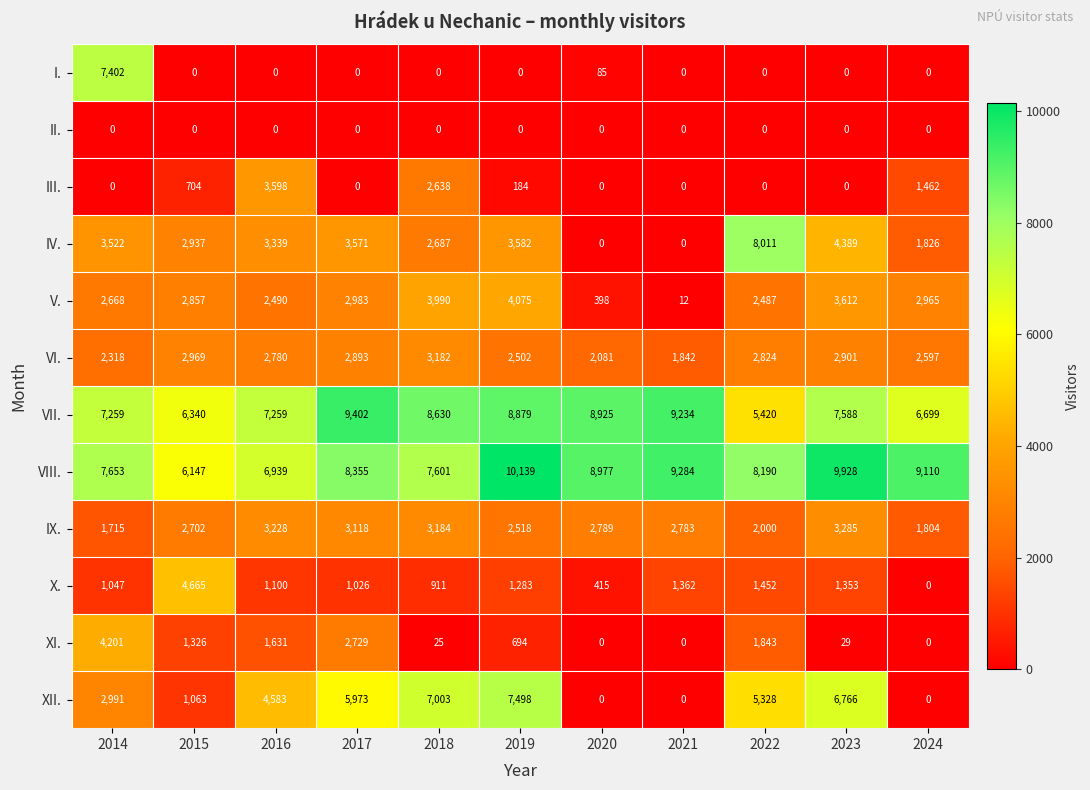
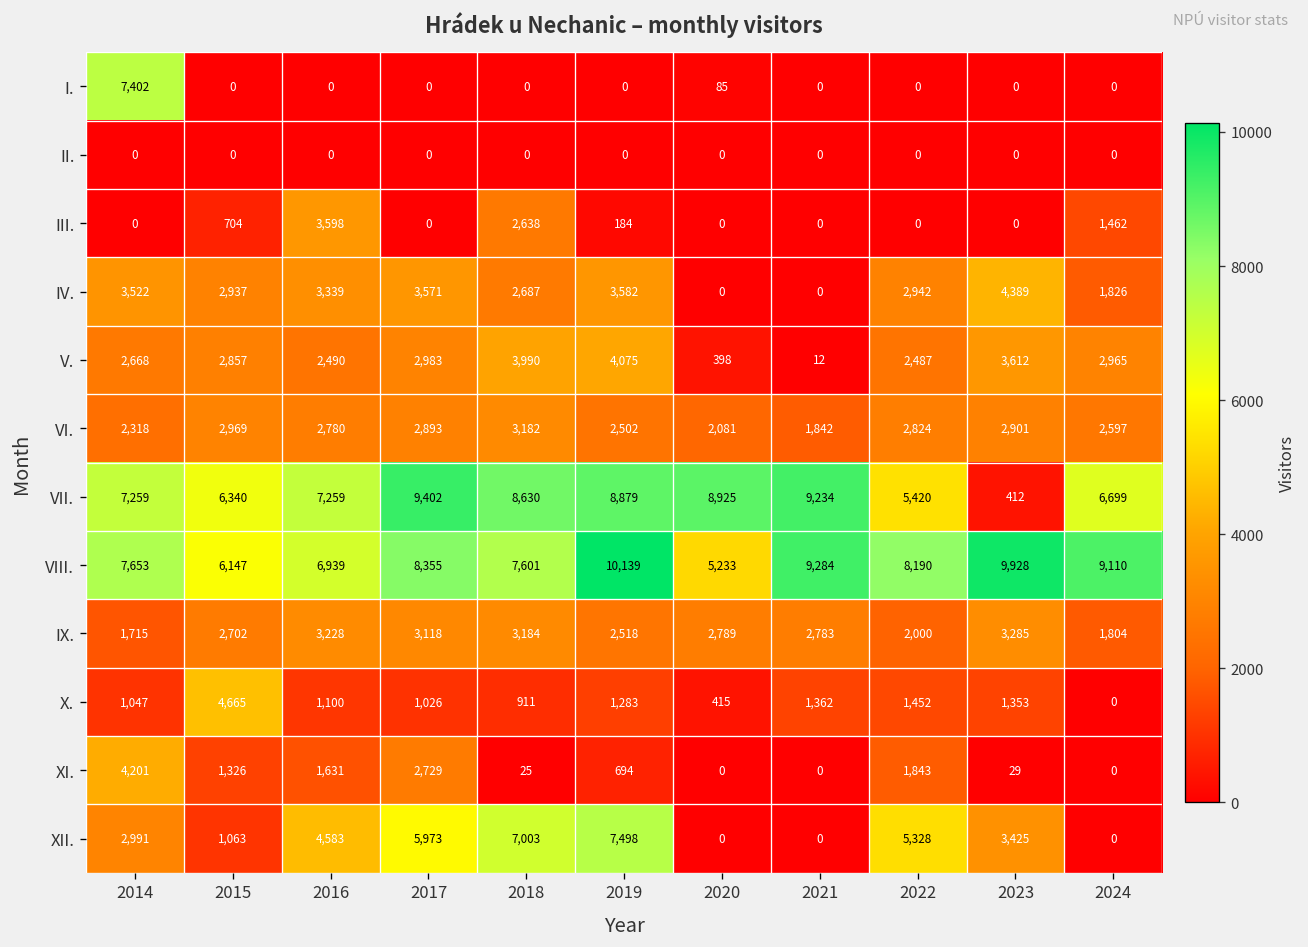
IV., 2022: 8,011 -> 2,942
VII., 2023: 7,588 -> 412
VIII., 2020: 8,977 -> 5,233
XII., 2023: 6,766 -> 3,425
